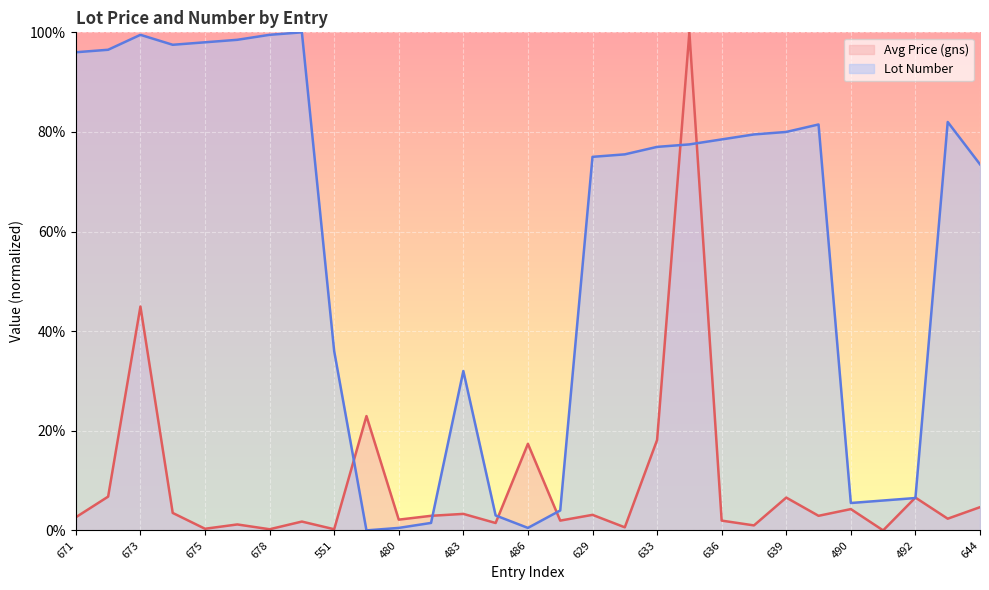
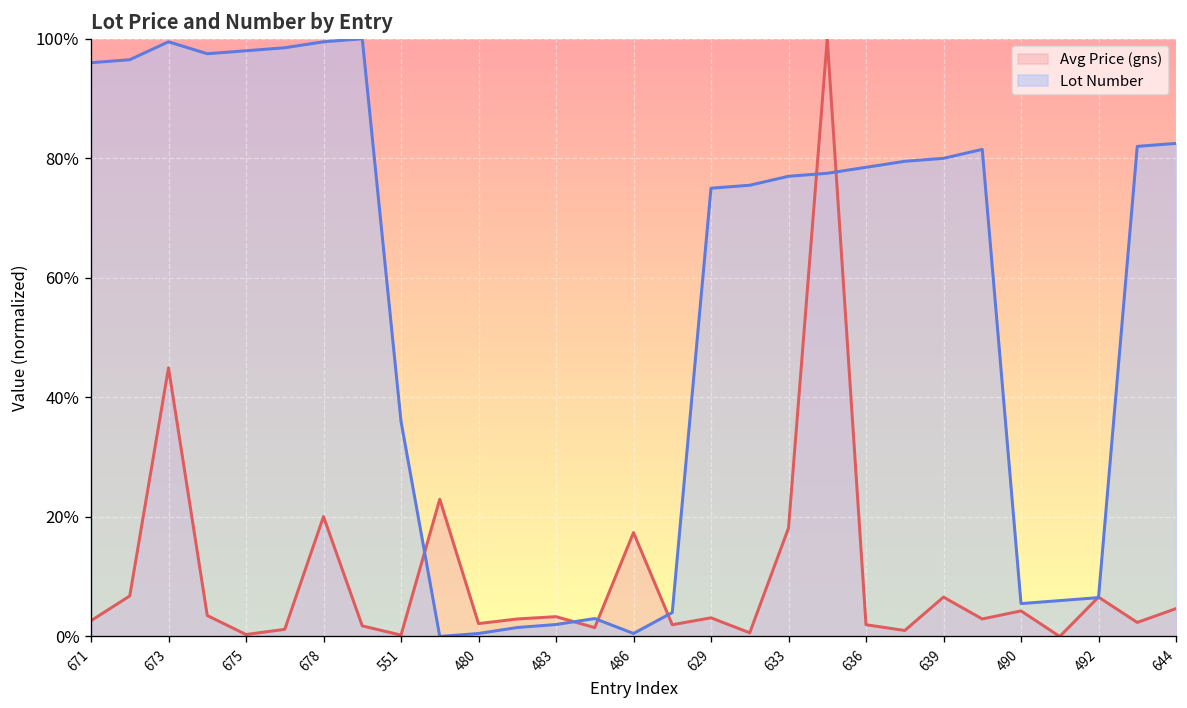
Avg Price (gns), 678: 0% -> 20%
Lot Number, 483: 32% -> 2%
Lot Number, 644: 74% -> 83%
